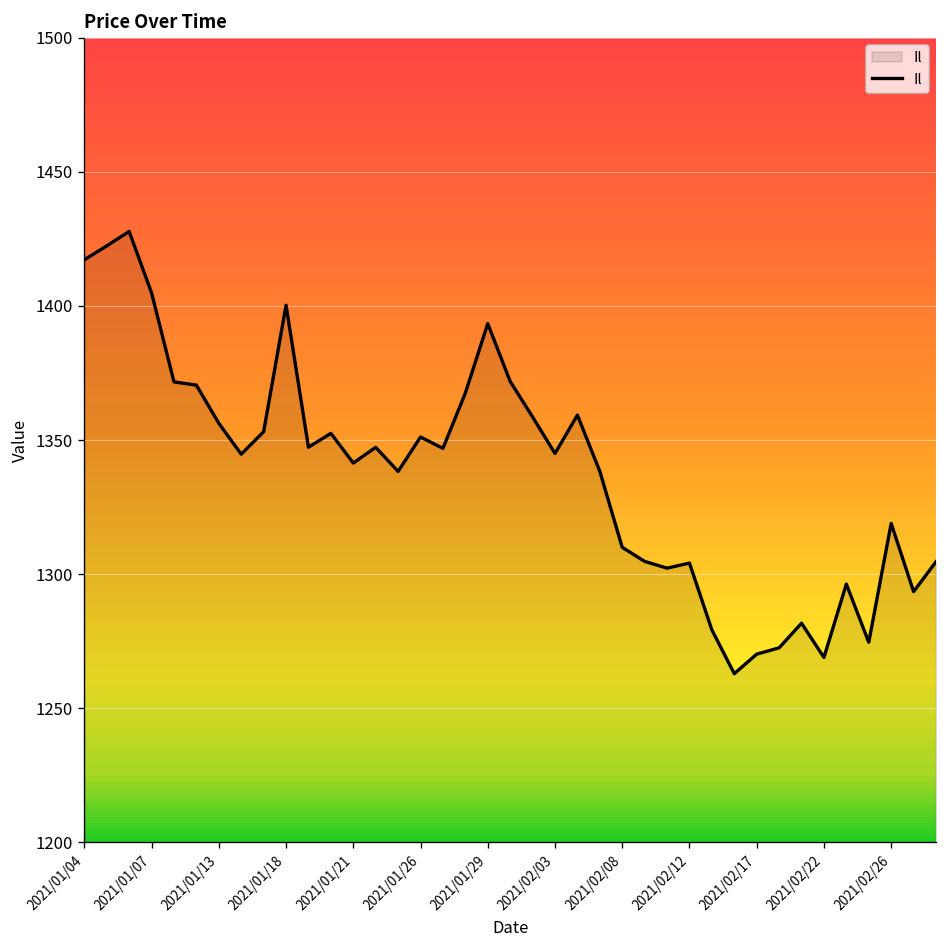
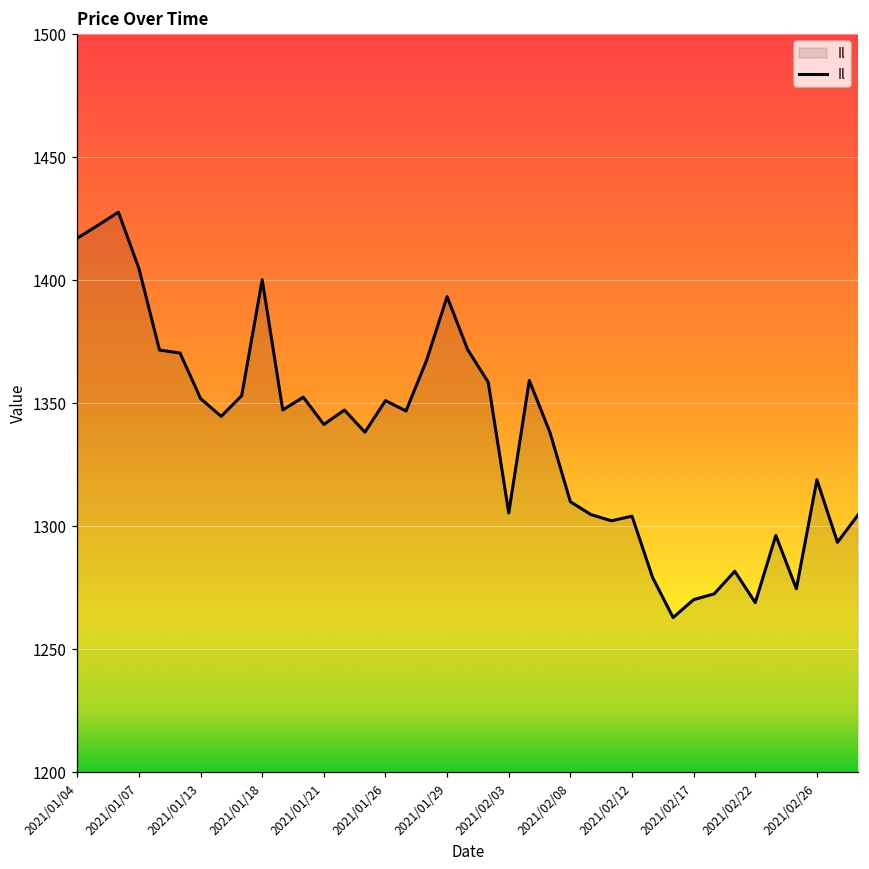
2021/01/13: 1356 -> 1352
2021/02/03: 1345 -> 1305
